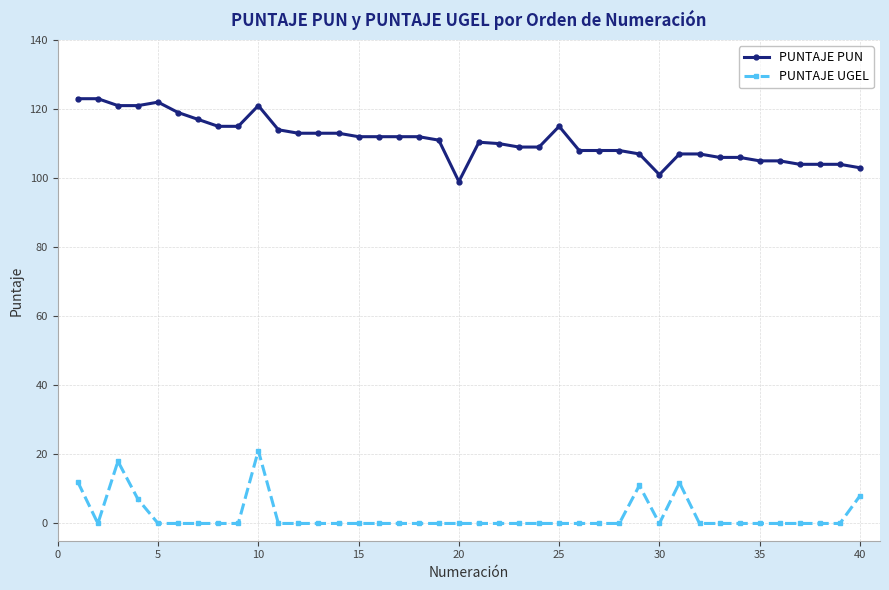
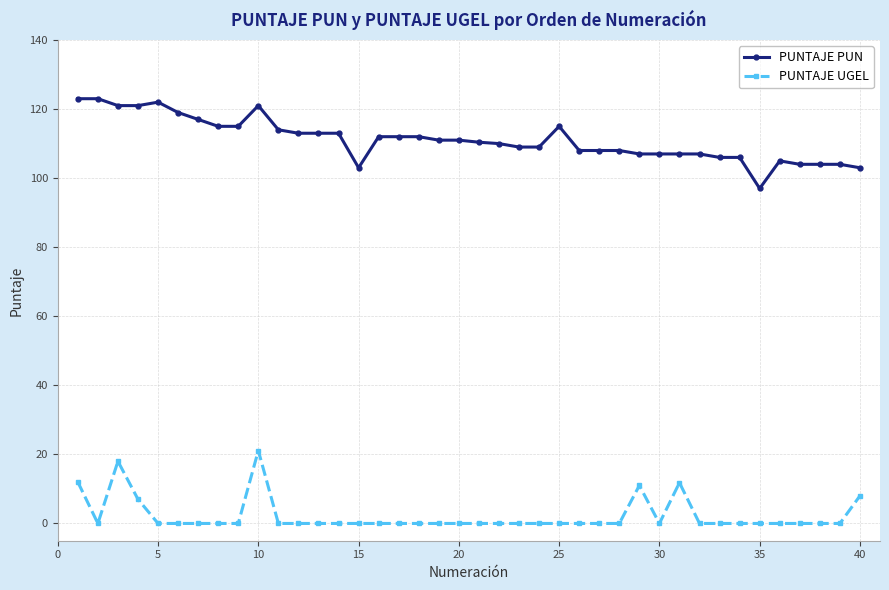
PUNTAJE PUN, 15: 112 -> 103
PUNTAJE PUN, 20: 99 -> 111
PUNTAJE PUN, 30: 101 -> 107
PUNTAJE PUN, 35: 105 -> 97
